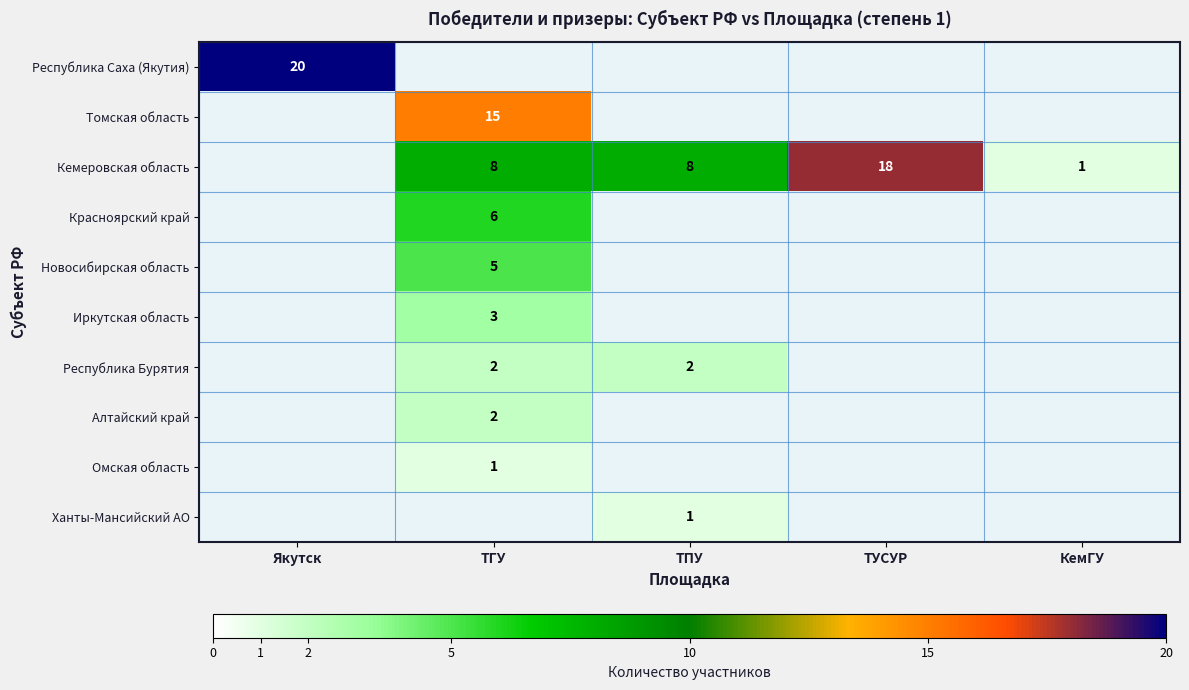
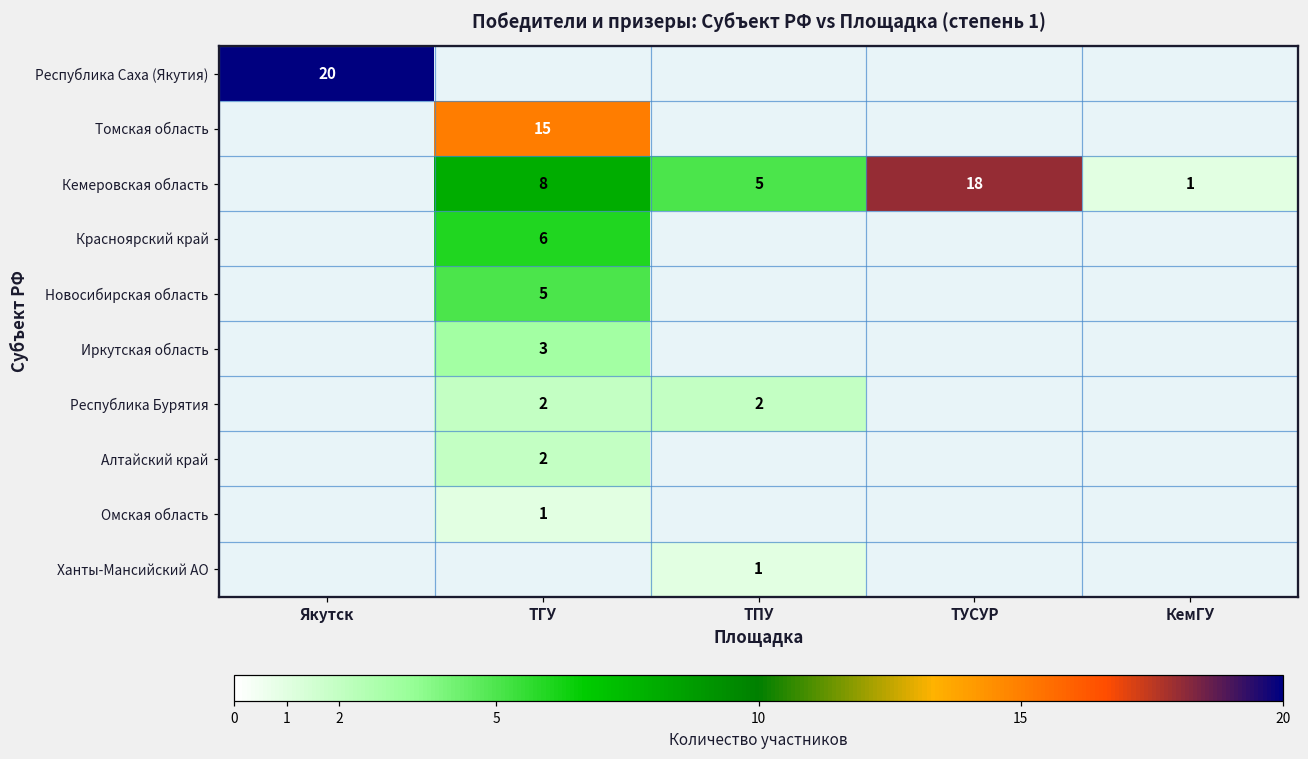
Кемеровская область, ТПУ: 8 -> 5
